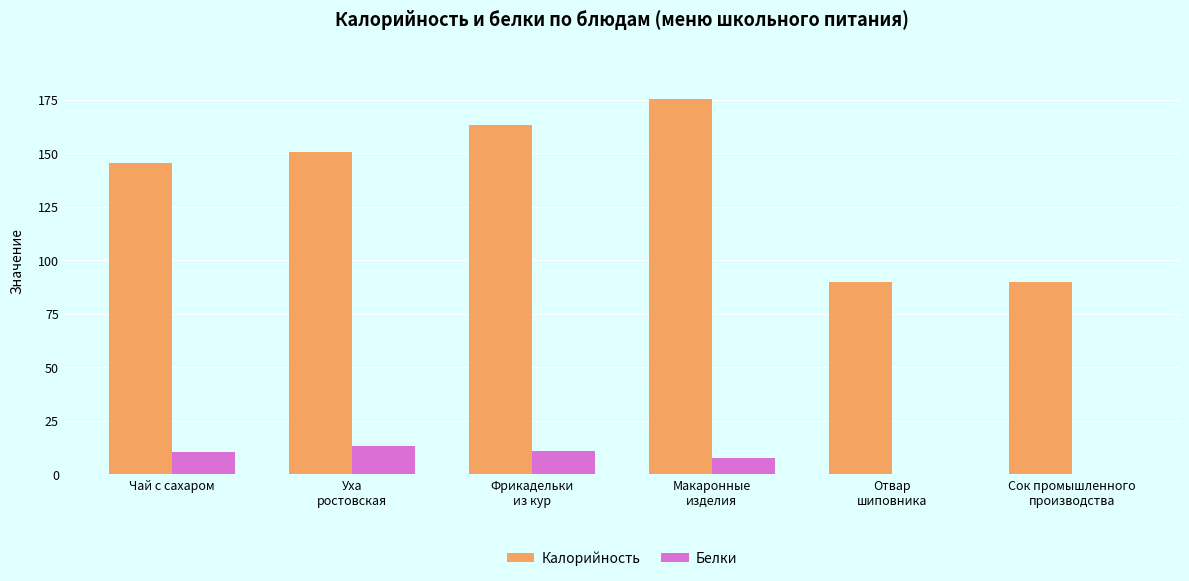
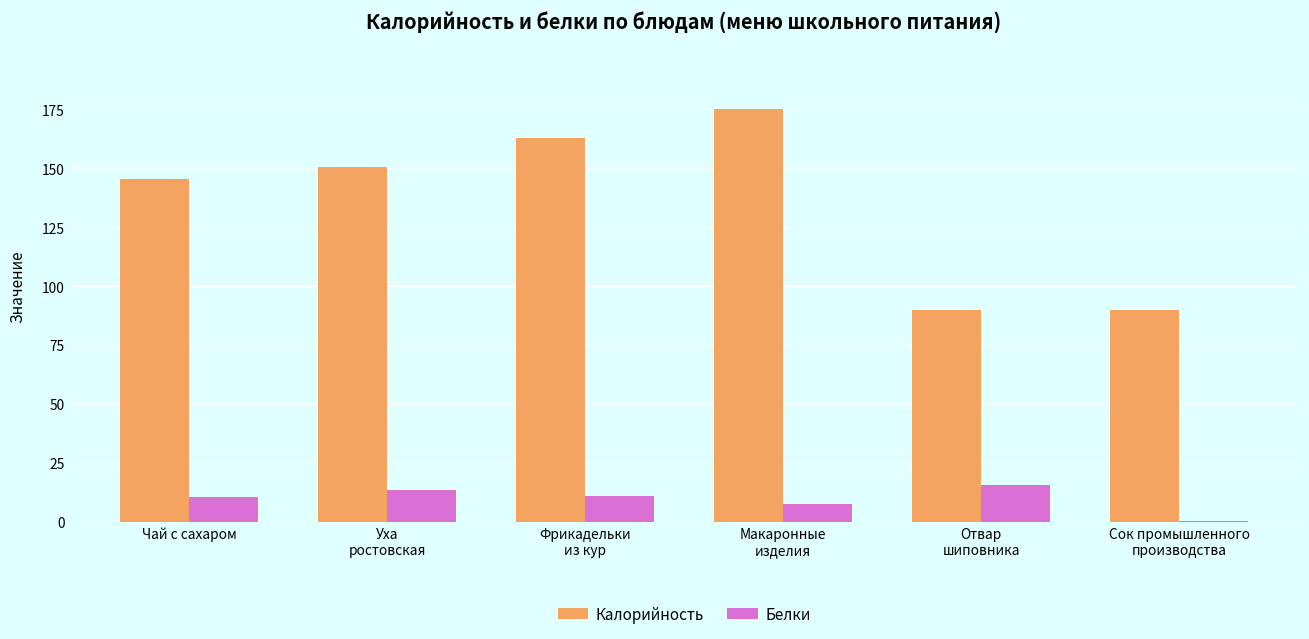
Белки, Отвар шиповника: 0 -> 16
